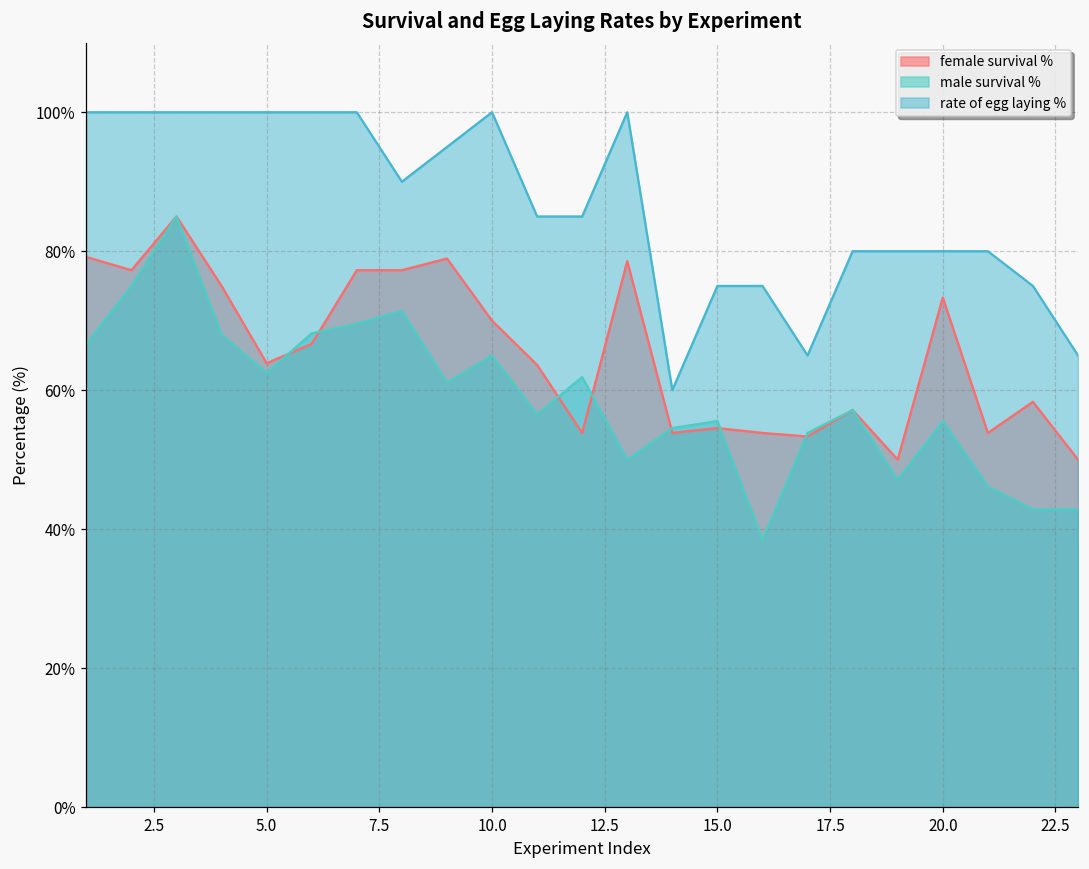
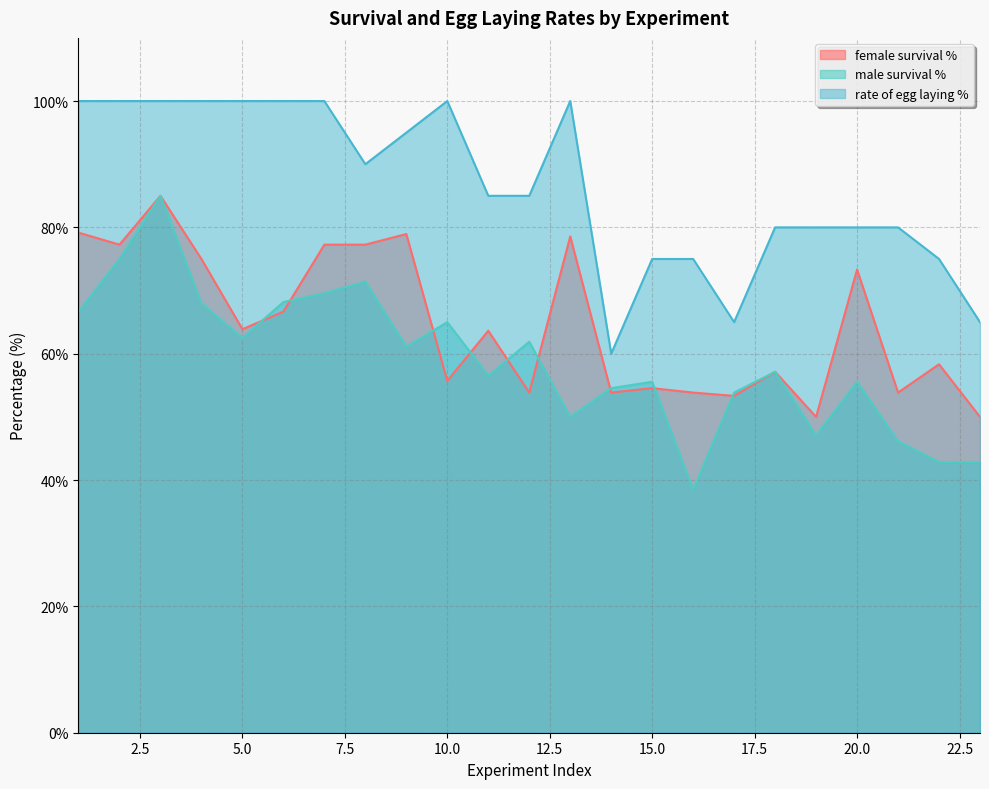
female survival %, 10.0: 70% -> 56%
